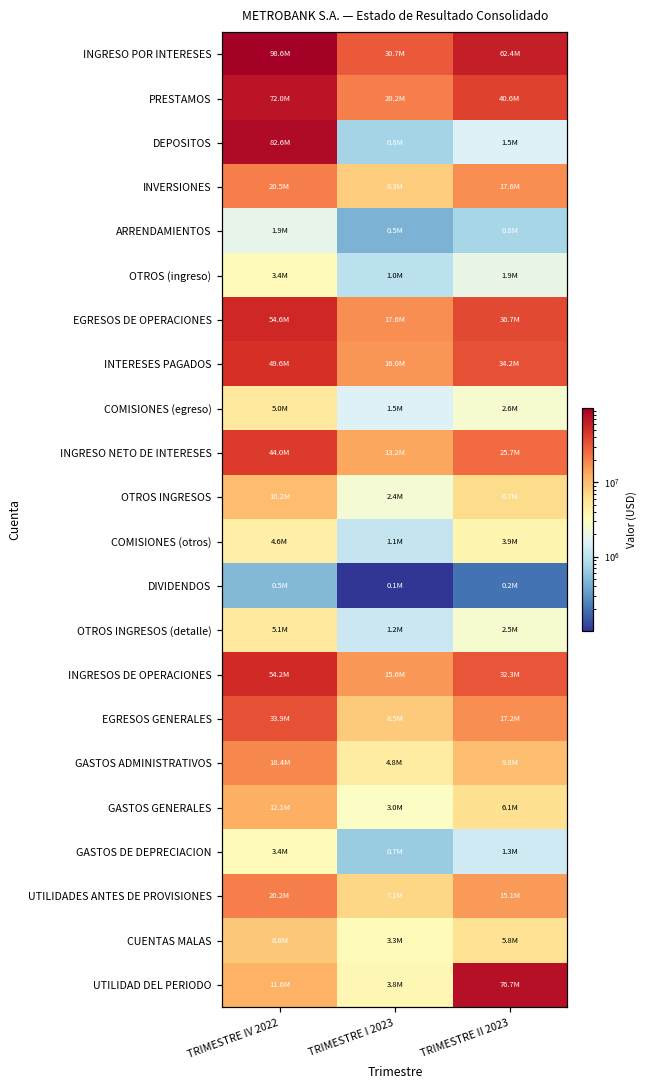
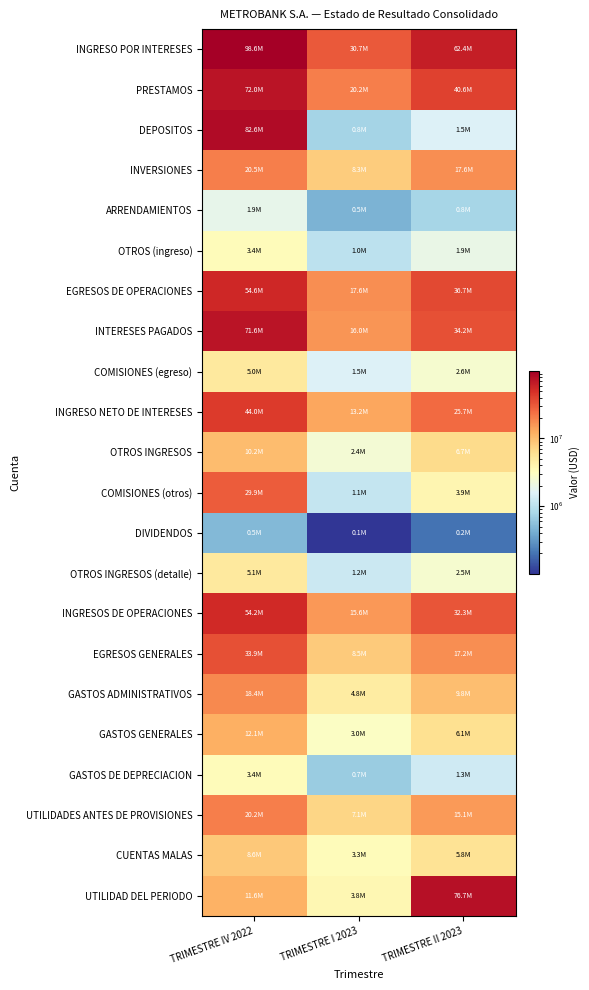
INTERESES PAGADOS, TRIMESTRE IV 2022: 49.6M -> 71.6M
COMISIONES (otros), TRIMESTRE IV 2022: 4.6M -> 29.9M
